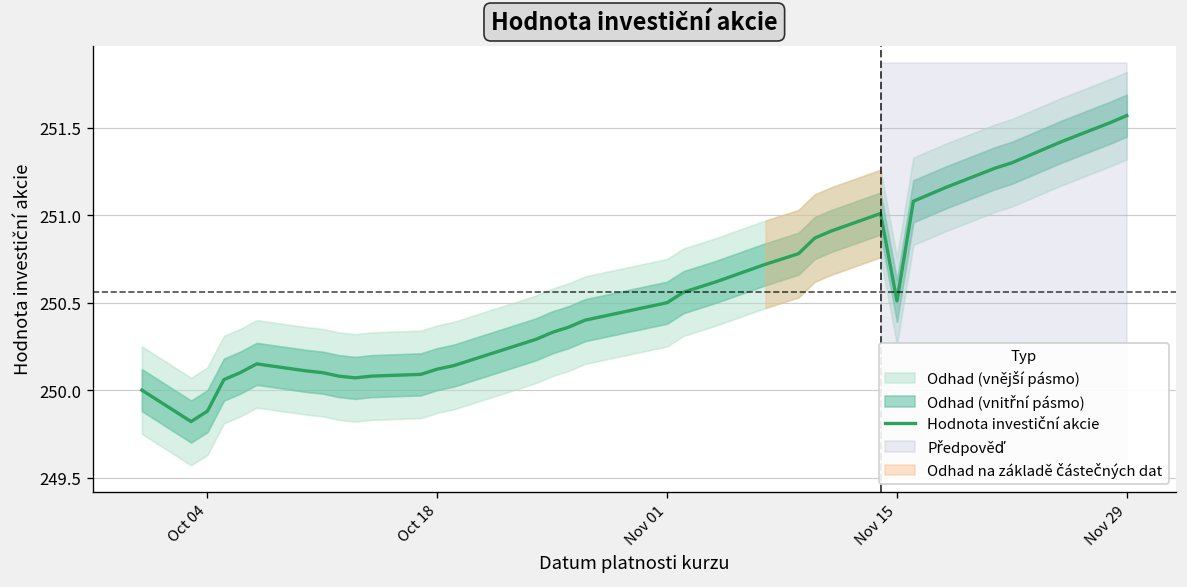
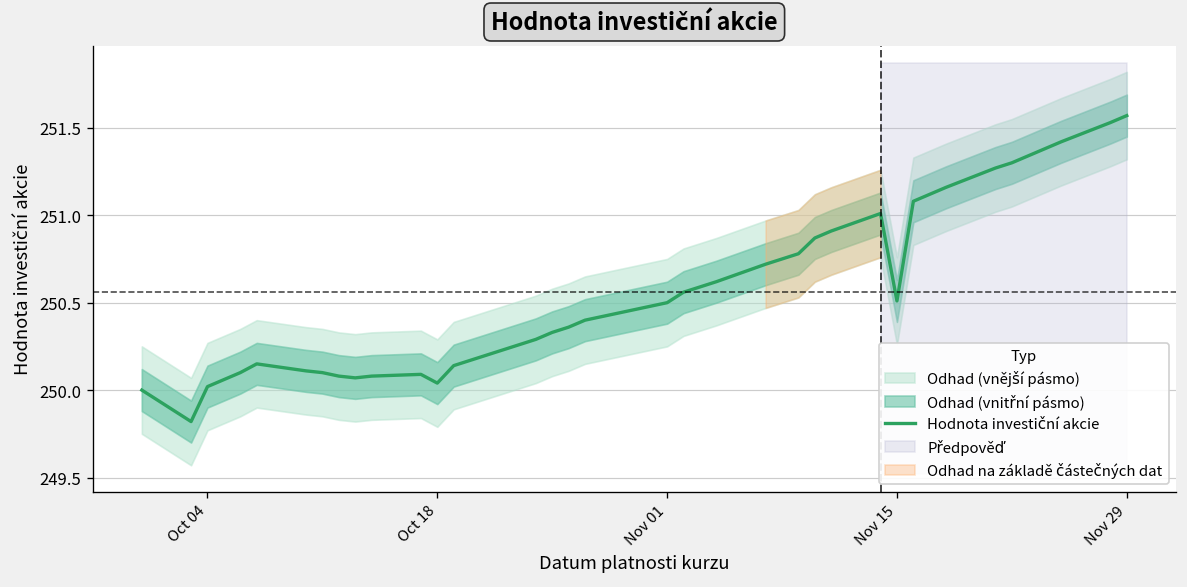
Hodnota investiční akcie, Oct 04: 249.88 -> 250.02
Hodnota investiční akcie, Oct 18: 250.12 -> 250.04
